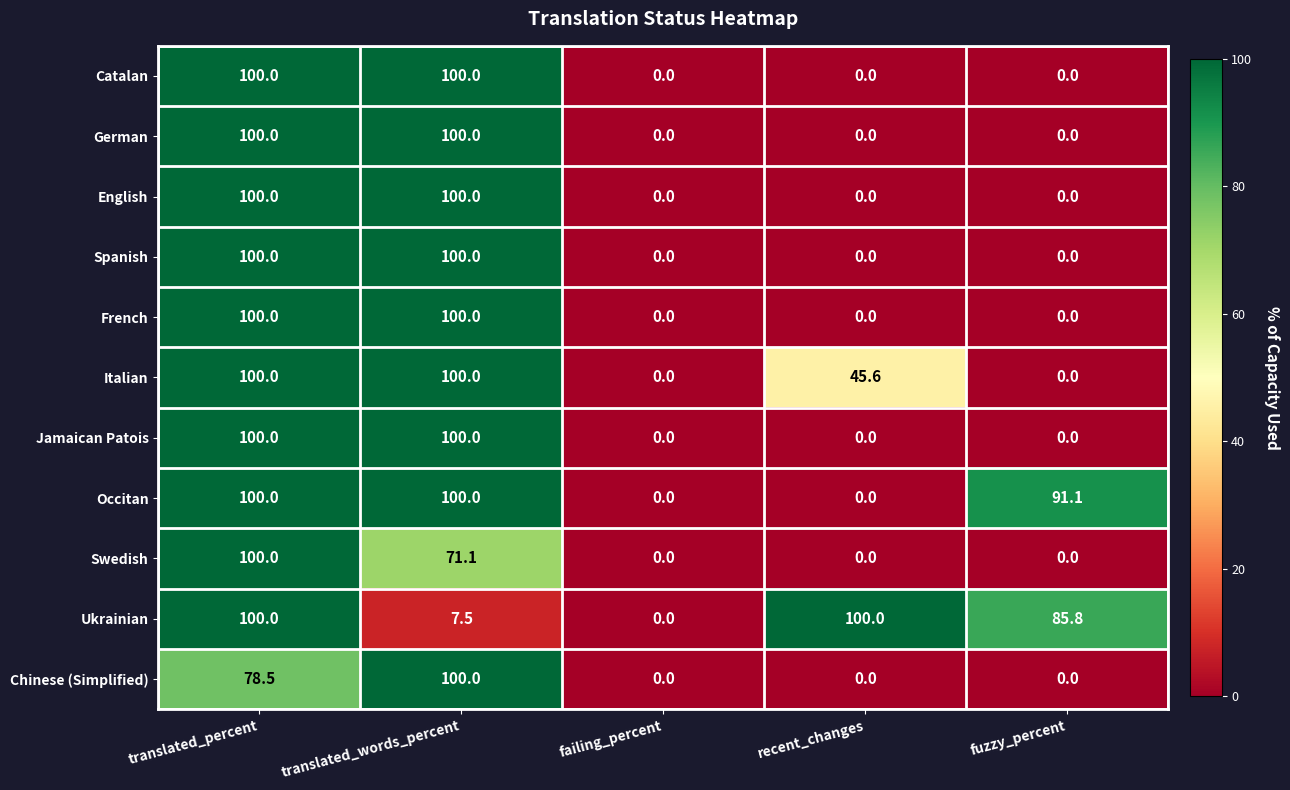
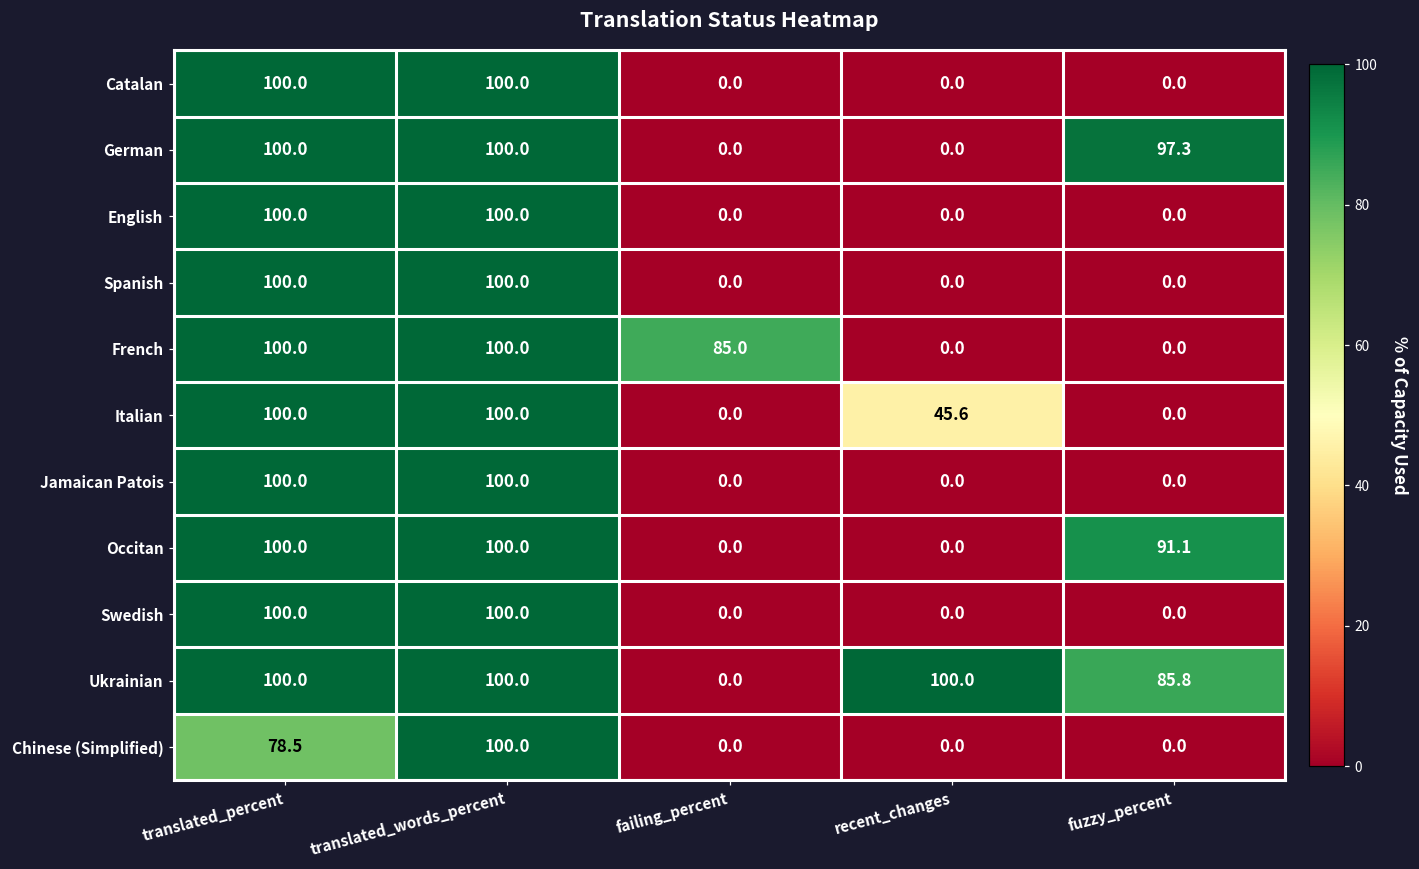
German, fuzzy_percent: 0.0 -> 97.3
French, failing_percent: 0.0 -> 85.0
Swedish, translated_words_percent: 71.1 -> 100.0
Ukrainian, translated_words_percent: 7.5 -> 100.0
